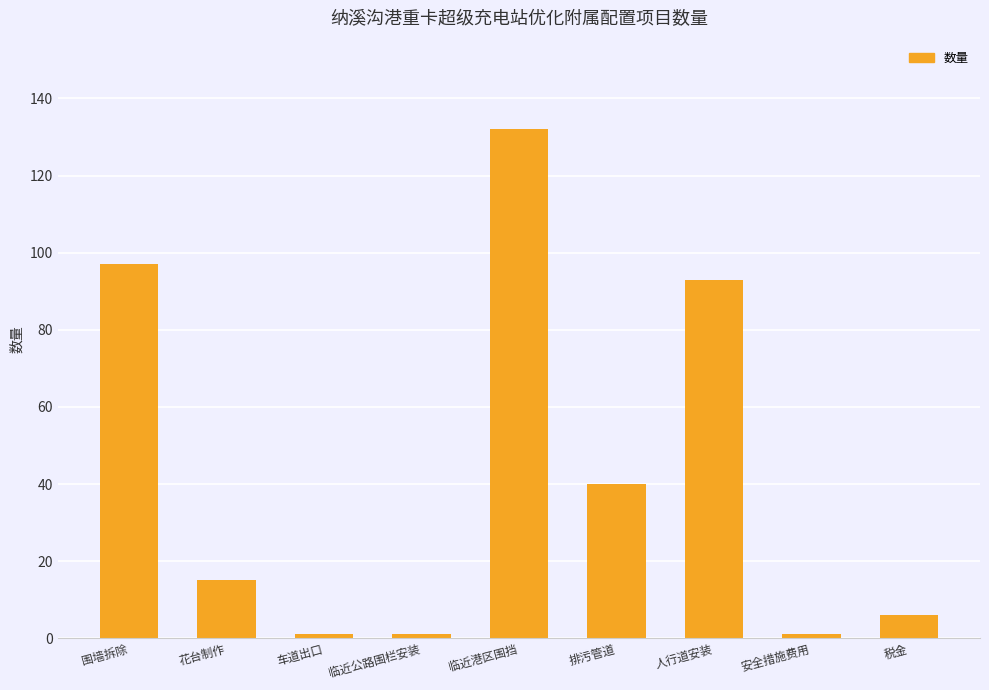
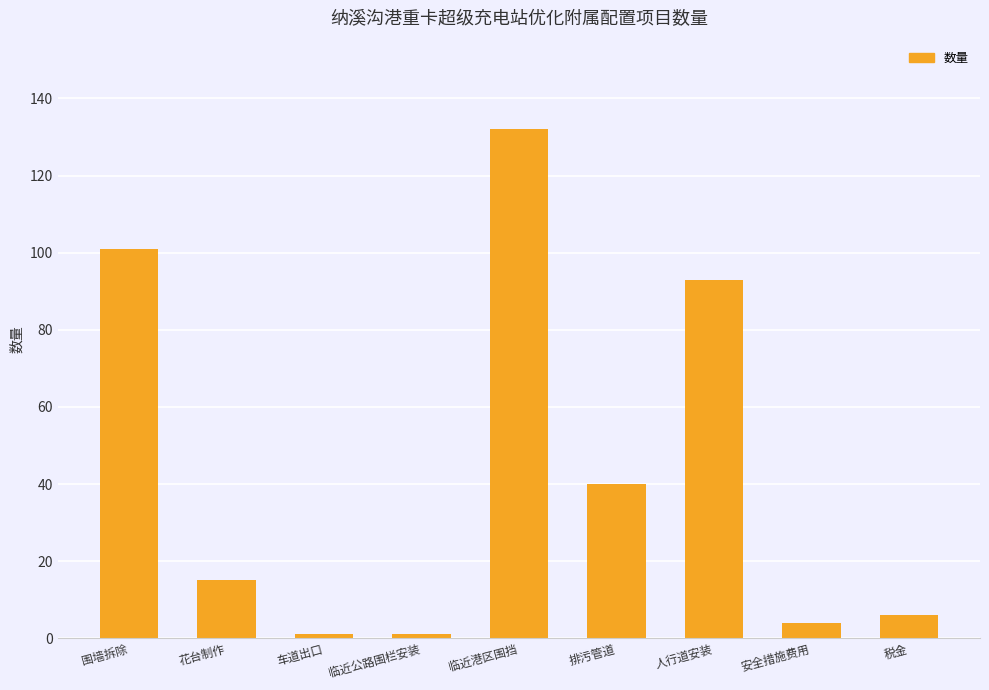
围墙拆除: 97 -> 101
安全措施费用: 1 -> 4
